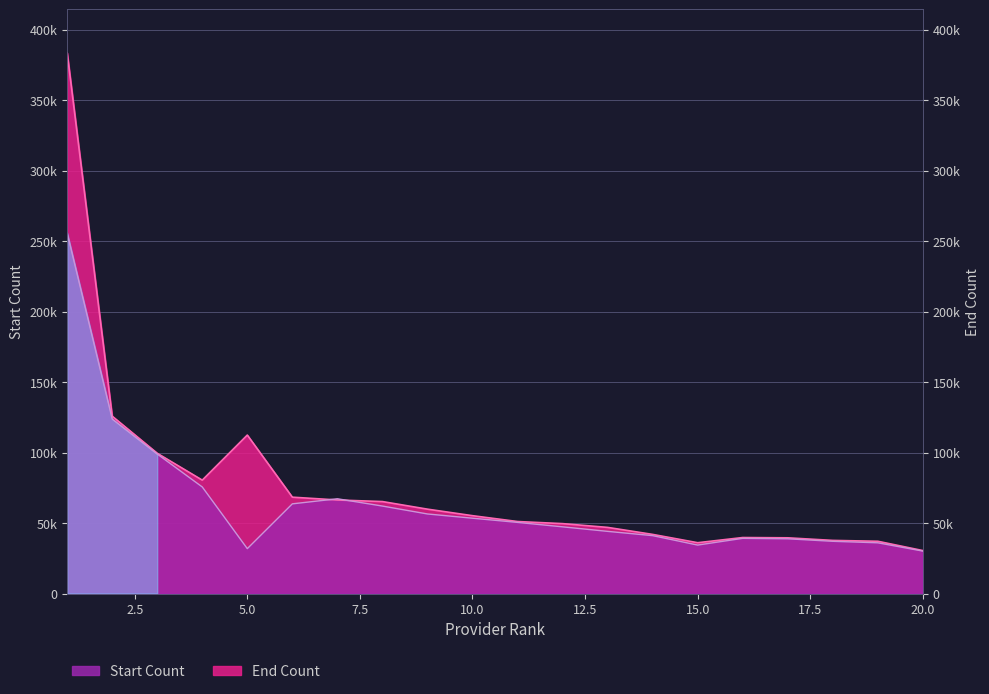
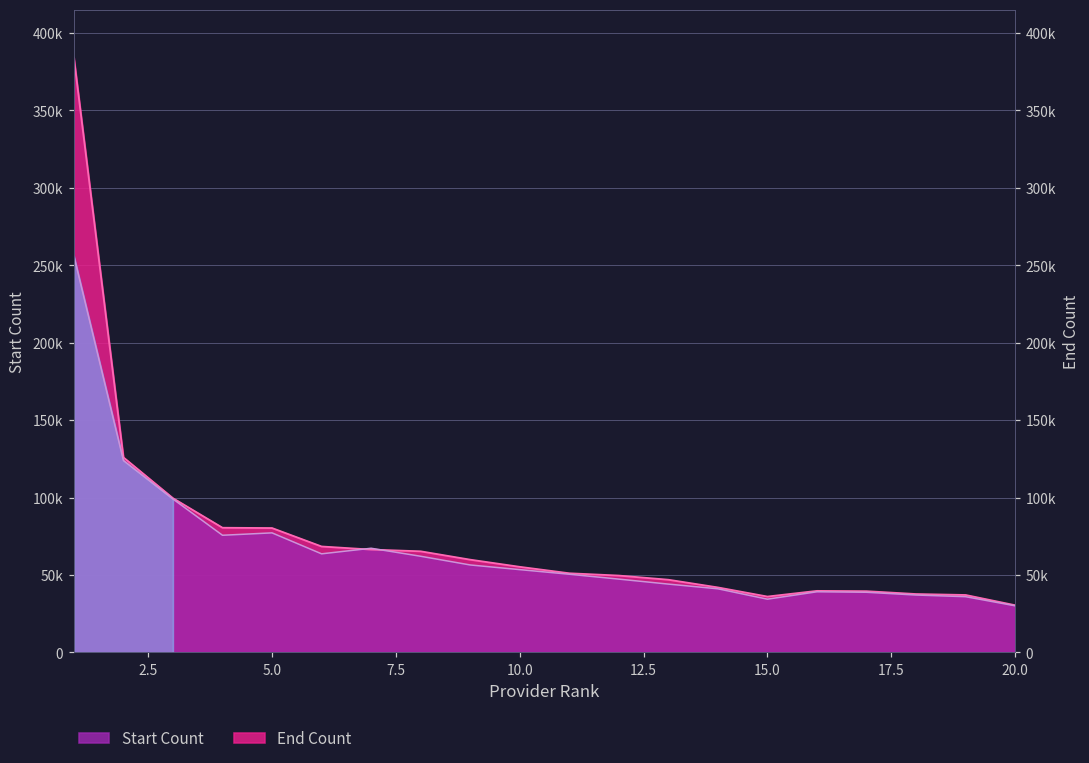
End Count, 5.0: 112000 -> 80000
Start Count, 5.0: 32000 -> 77000
